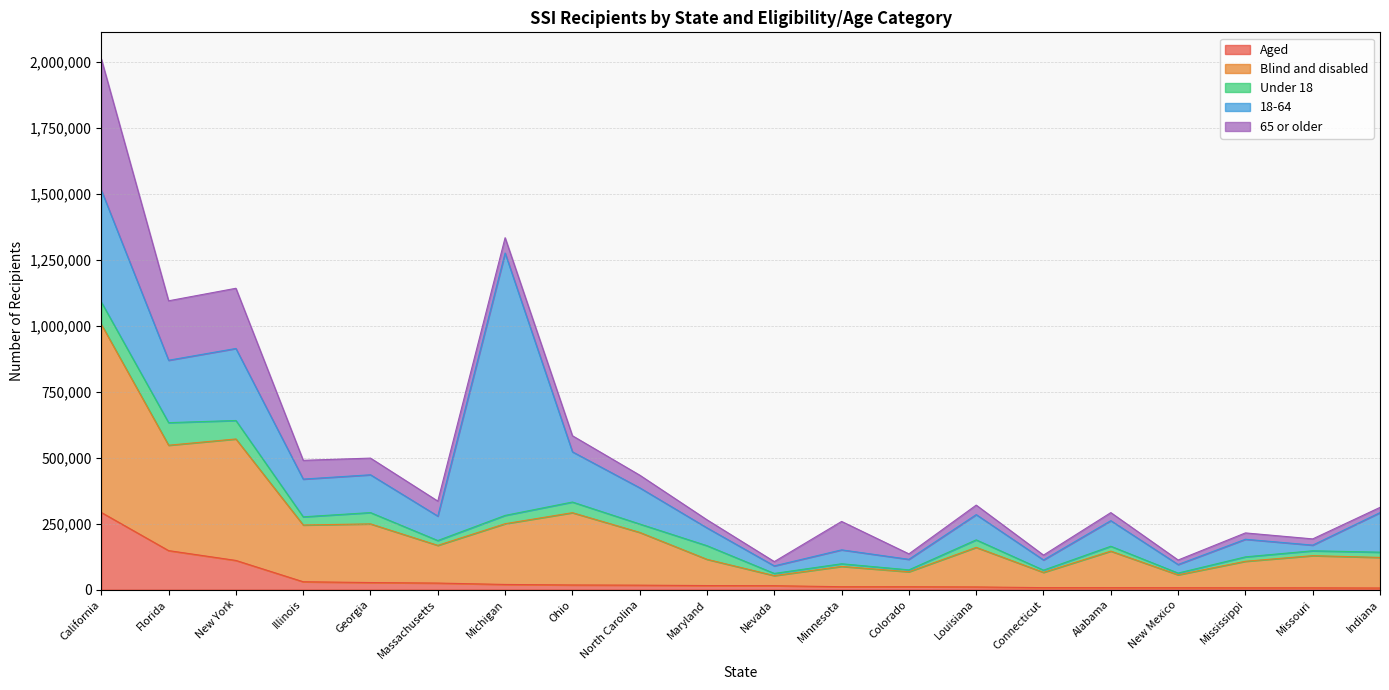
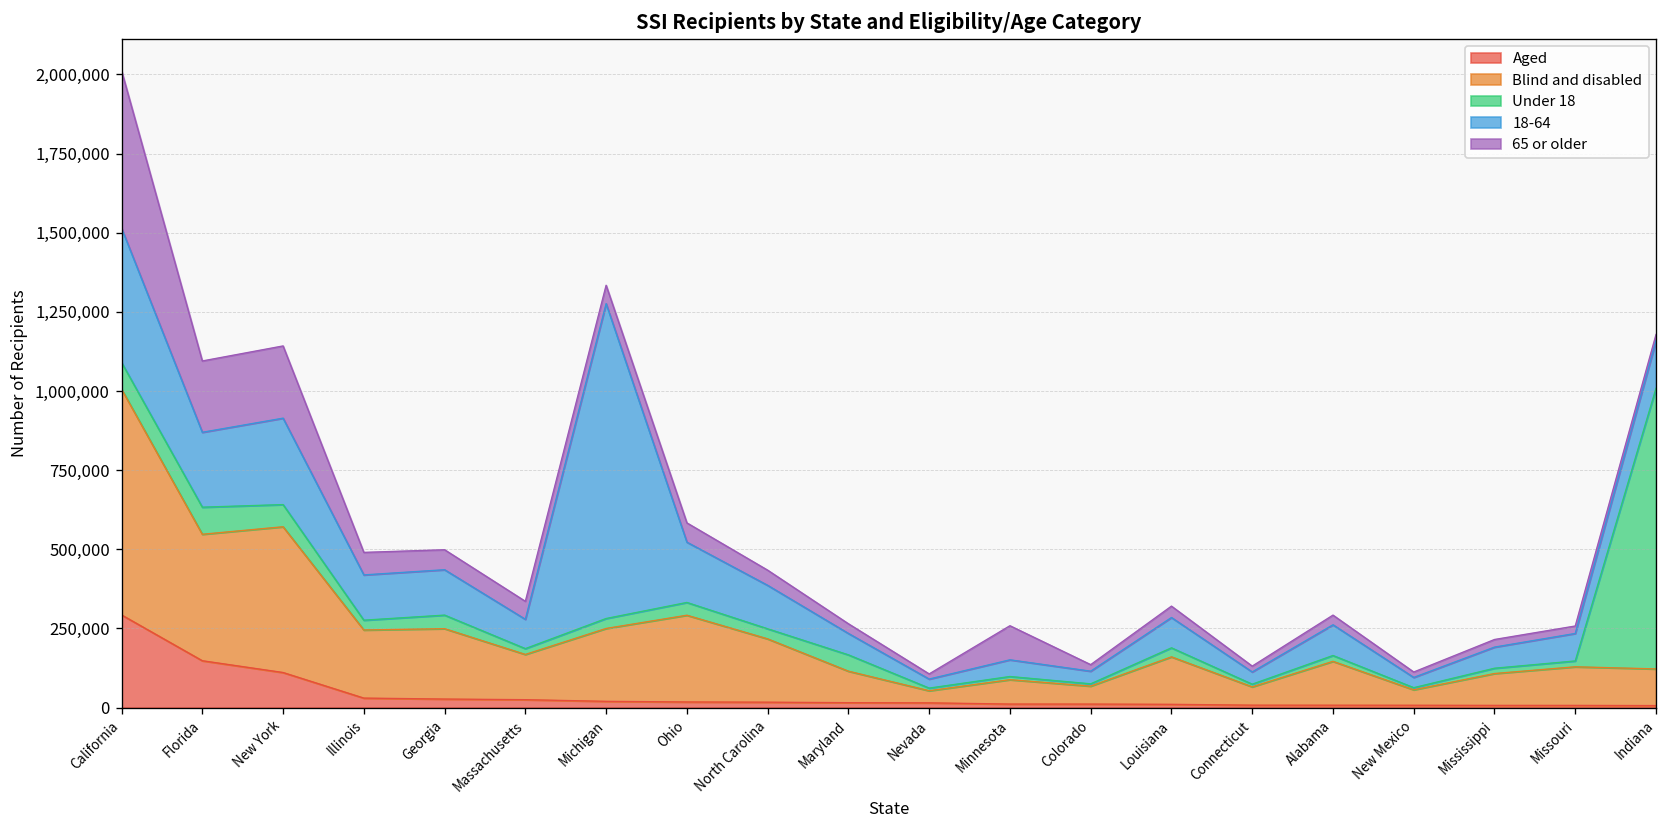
18-64, Missouri: 20,000 -> 90,000
Under 18, Indiana: 20,000 -> 890,000
